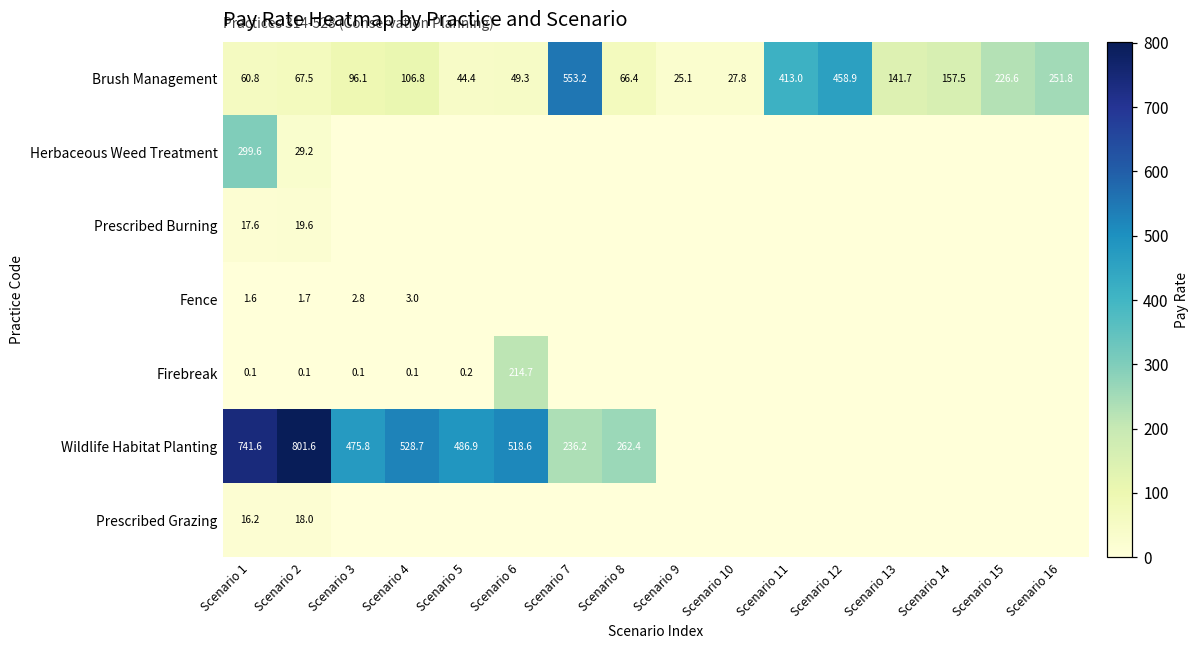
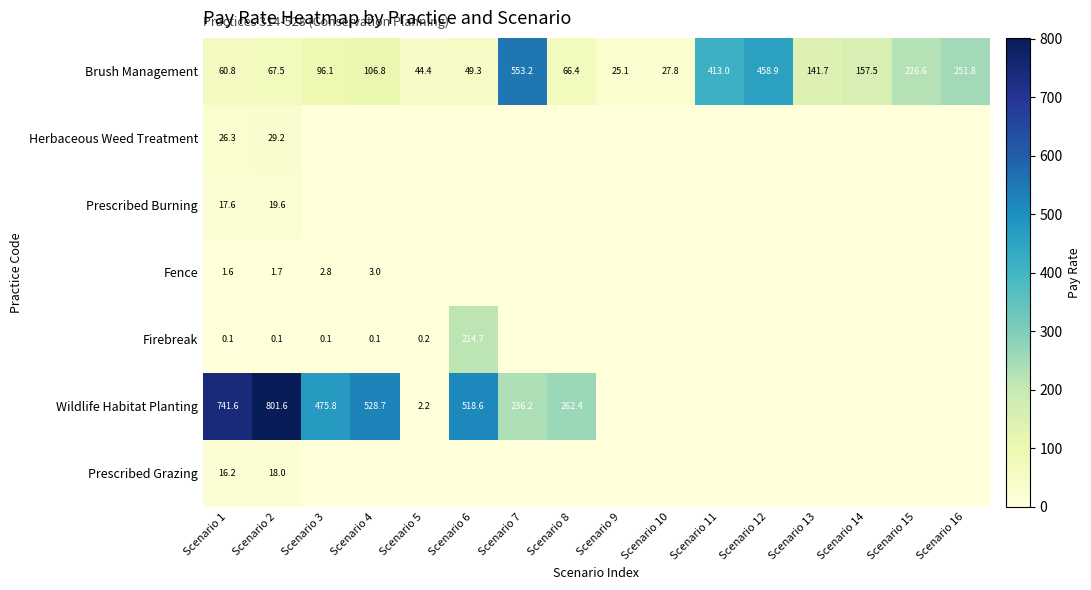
Herbaceous Weed Treatment, Scenario 1: 299.6 -> 26.3
Wildlife Habitat Planting, Scenario 5: 486.9 -> 2.2
